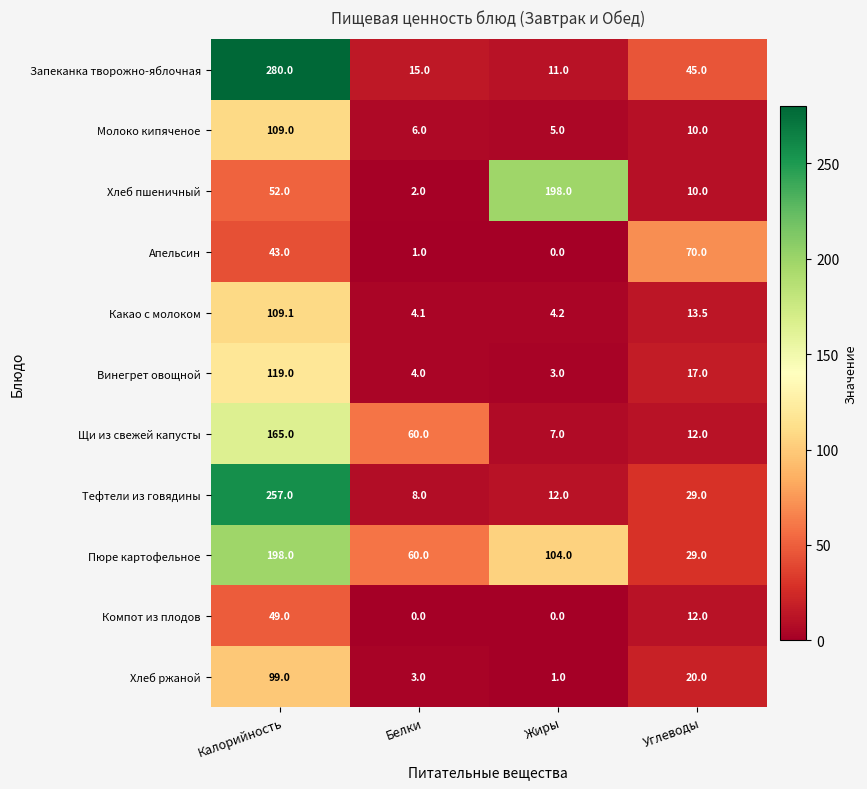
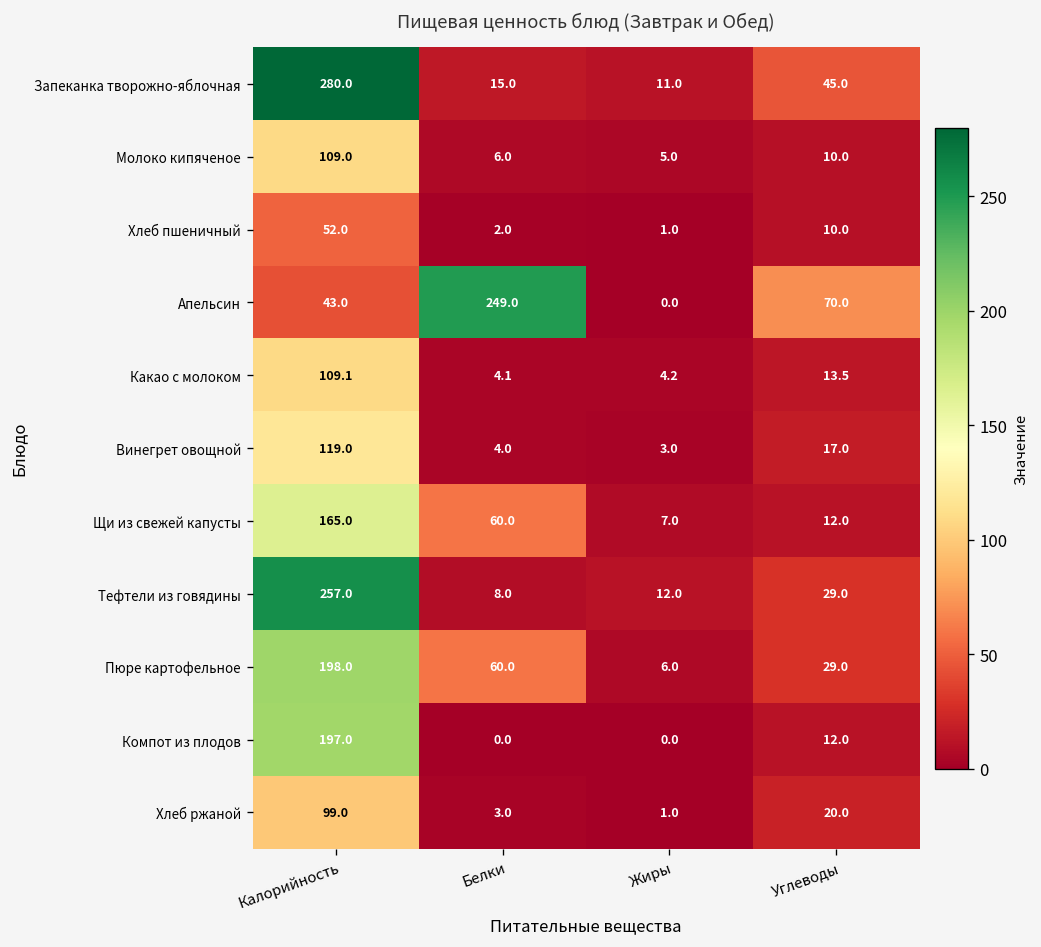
Хлеб пшеничный, Жиры: 198.0 -> 1.0
Апельсин, Белки: 1.0 -> 249.0
Пюре картофельное, Жиры: 104.0 -> 6.0
Компот из плодов, Калорийность: 49.0 -> 197.0
